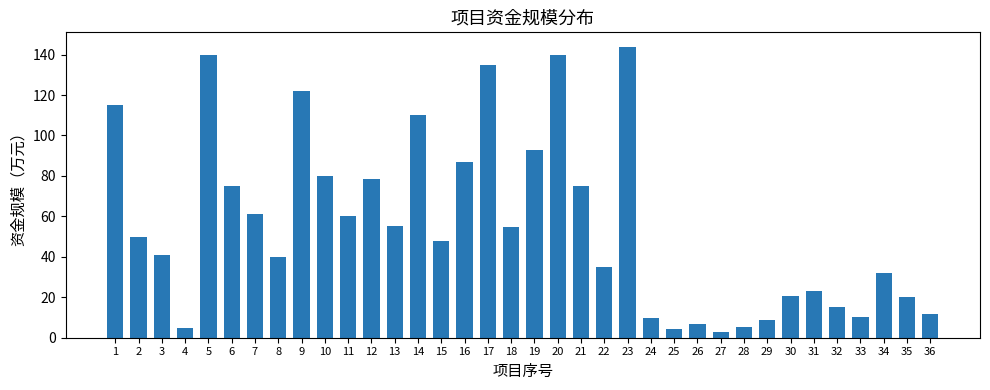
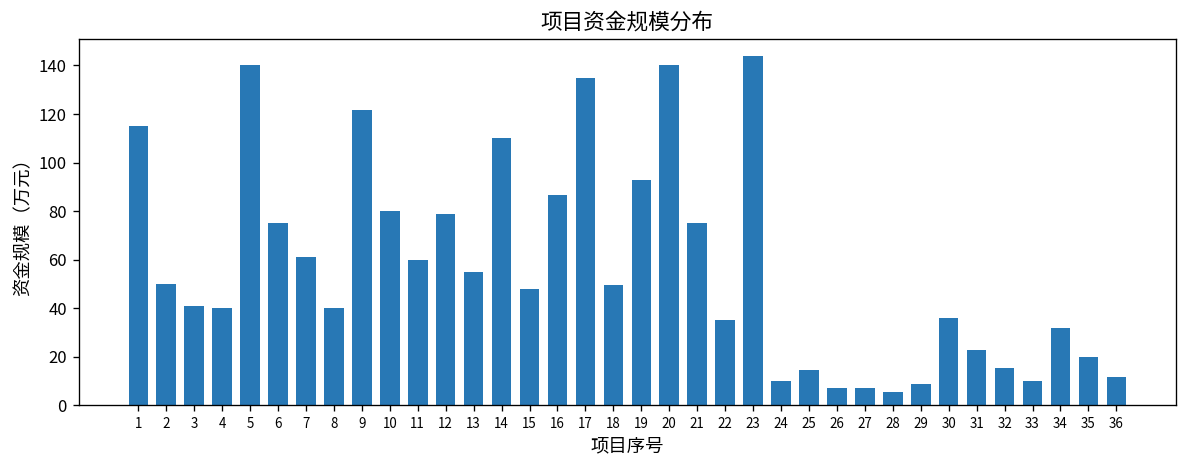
4: 5 -> 40
18: 55 -> 50
25: 4 -> 15
27: 3 -> 7
30: 21 -> 36
